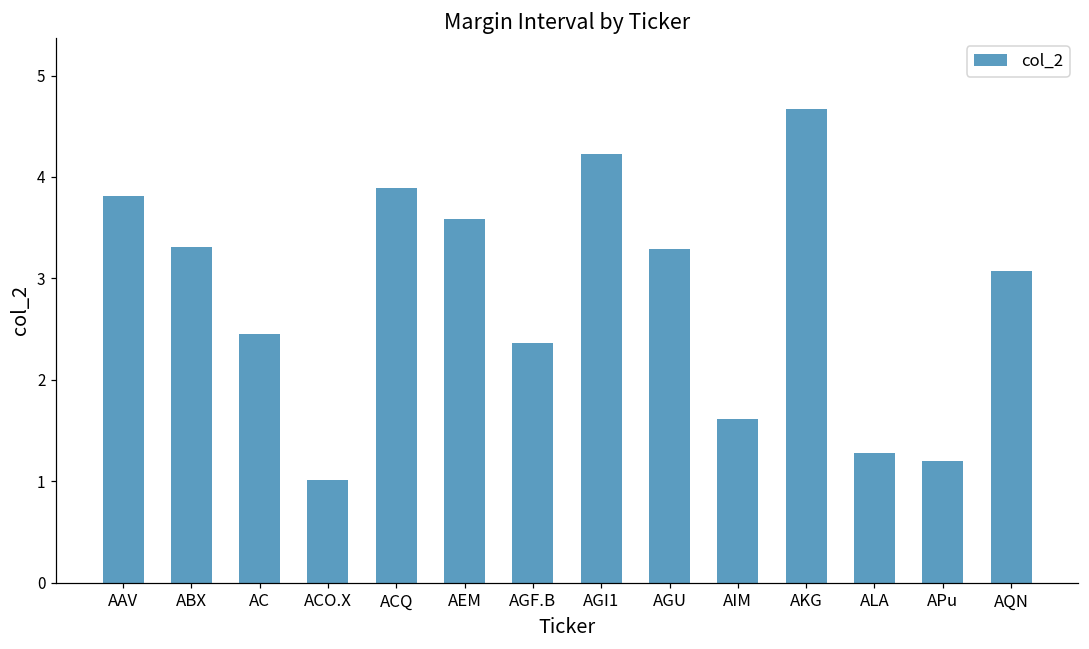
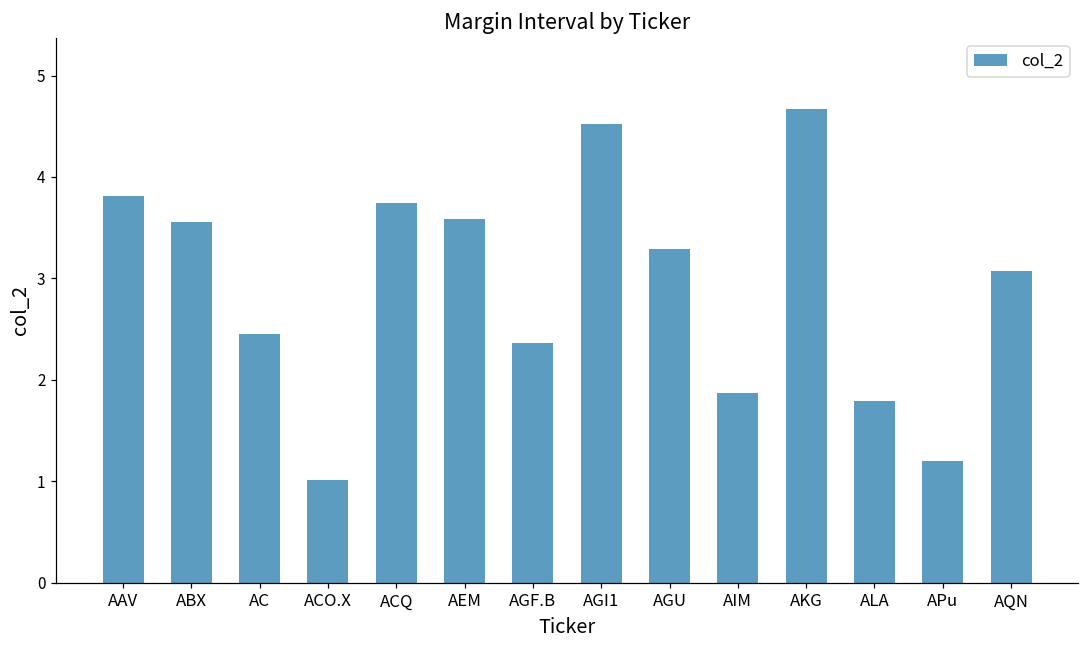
ABX: 3.3 -> 3.6
ACQ: 3.9 -> 3.7
AGI1: 4.2 -> 4.5
AIM: 1.6 -> 1.9
ALA: 1.3 -> 1.8
